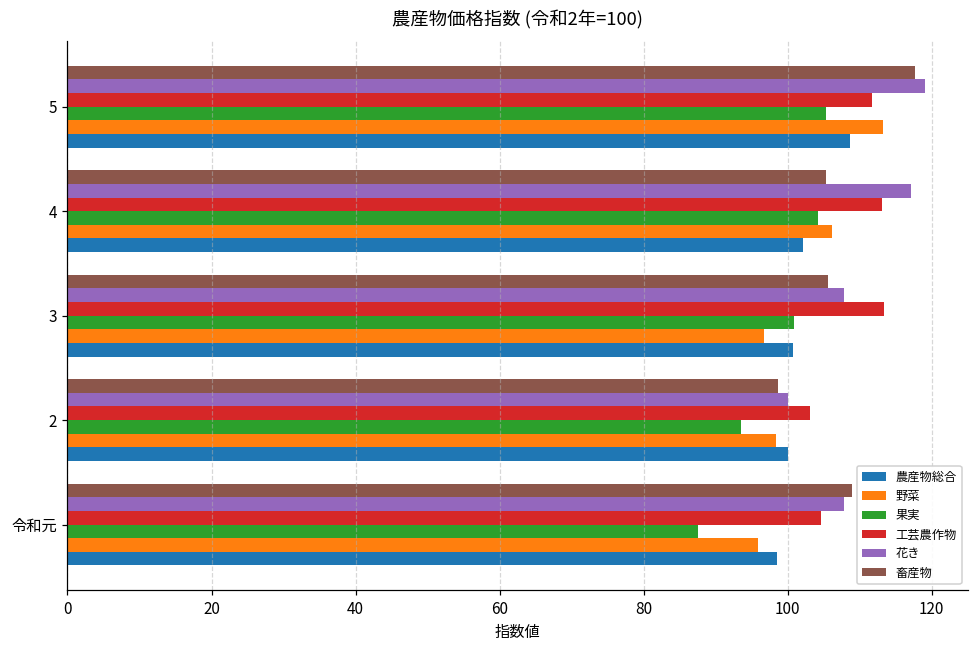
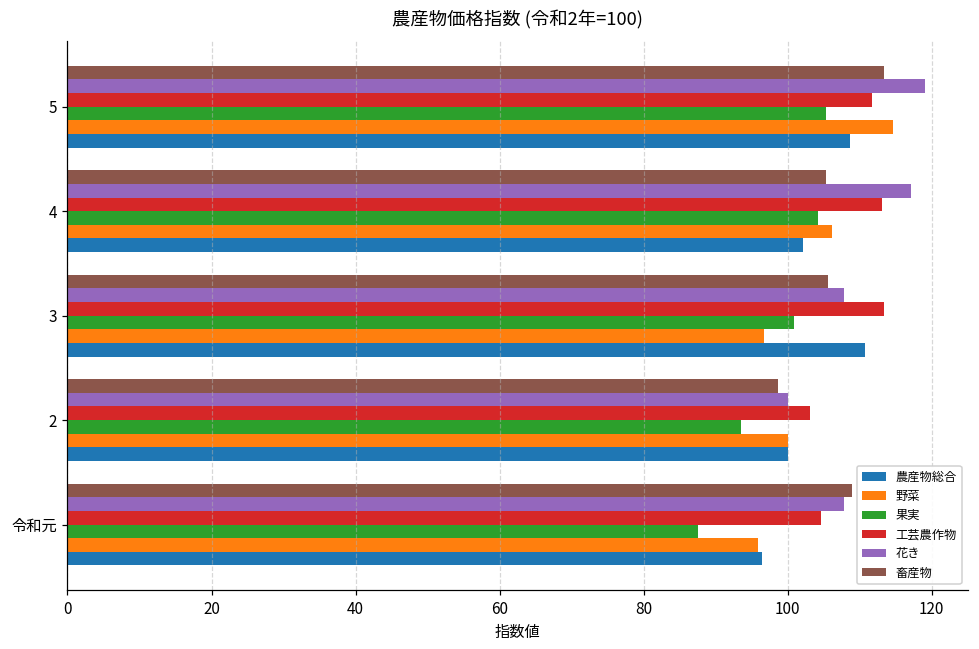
畜産物, 5: 118 -> 113
野菜, 5: 113 -> 115
農産物総合, 3: 101 -> 111
野菜, 2: 98 -> 100
農産物総合, 令和元: 99 -> 97
